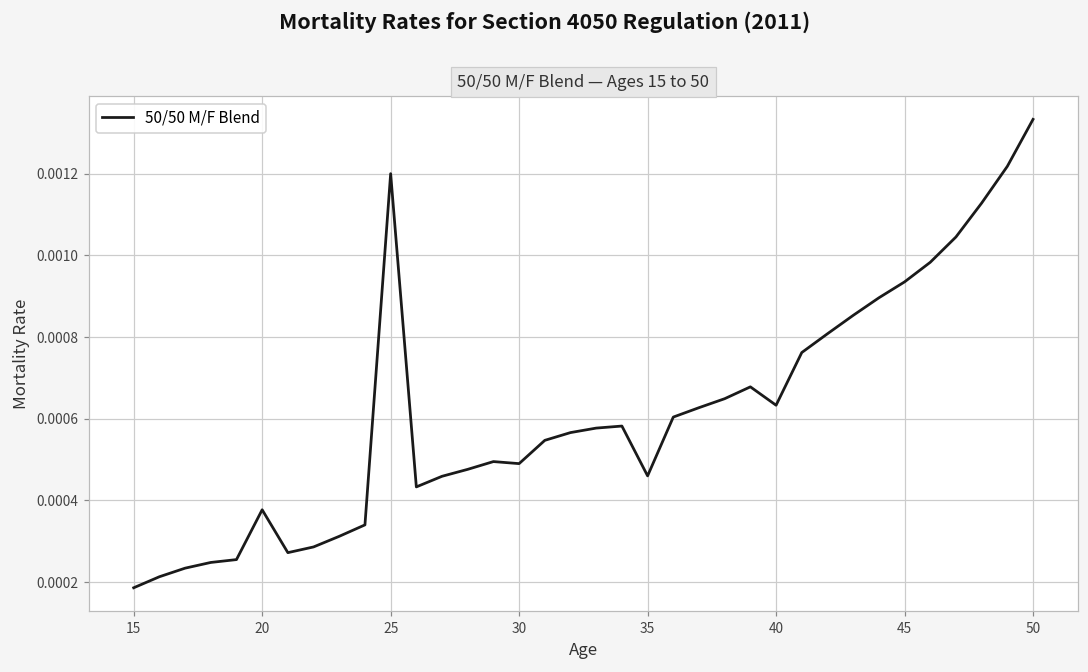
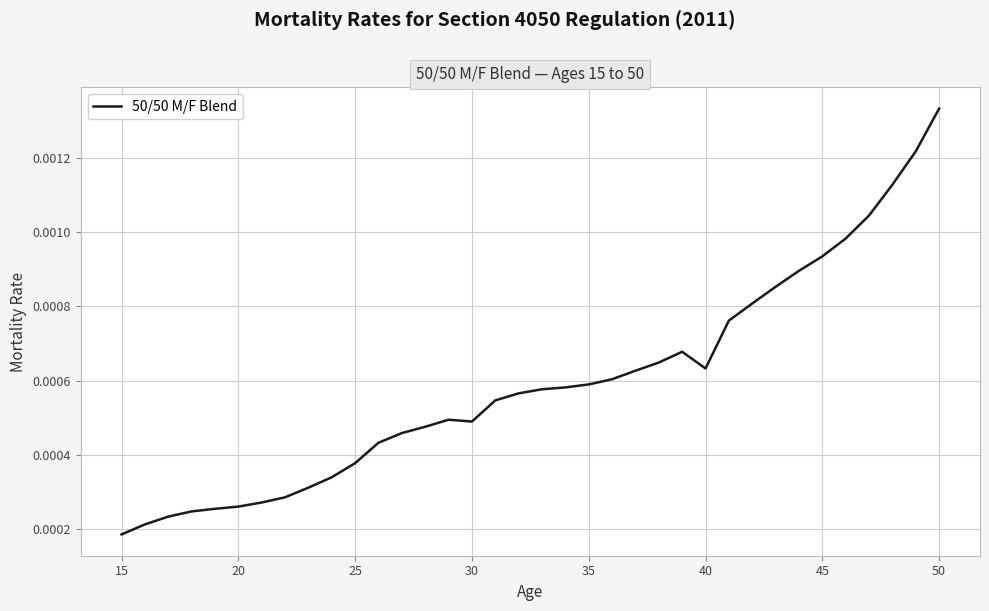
20: 0.00038 -> 0.00026
25: 0.00120 -> 0.00038
35: 0.00046 -> 0.00059
